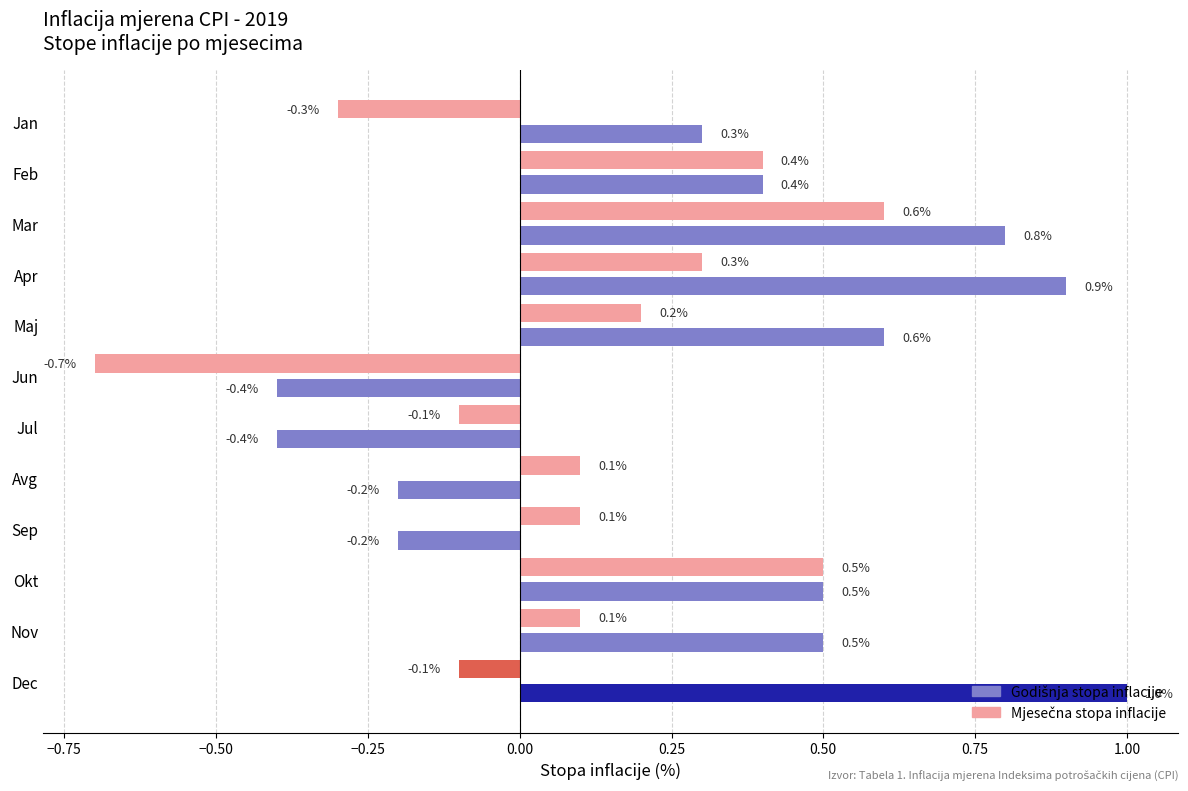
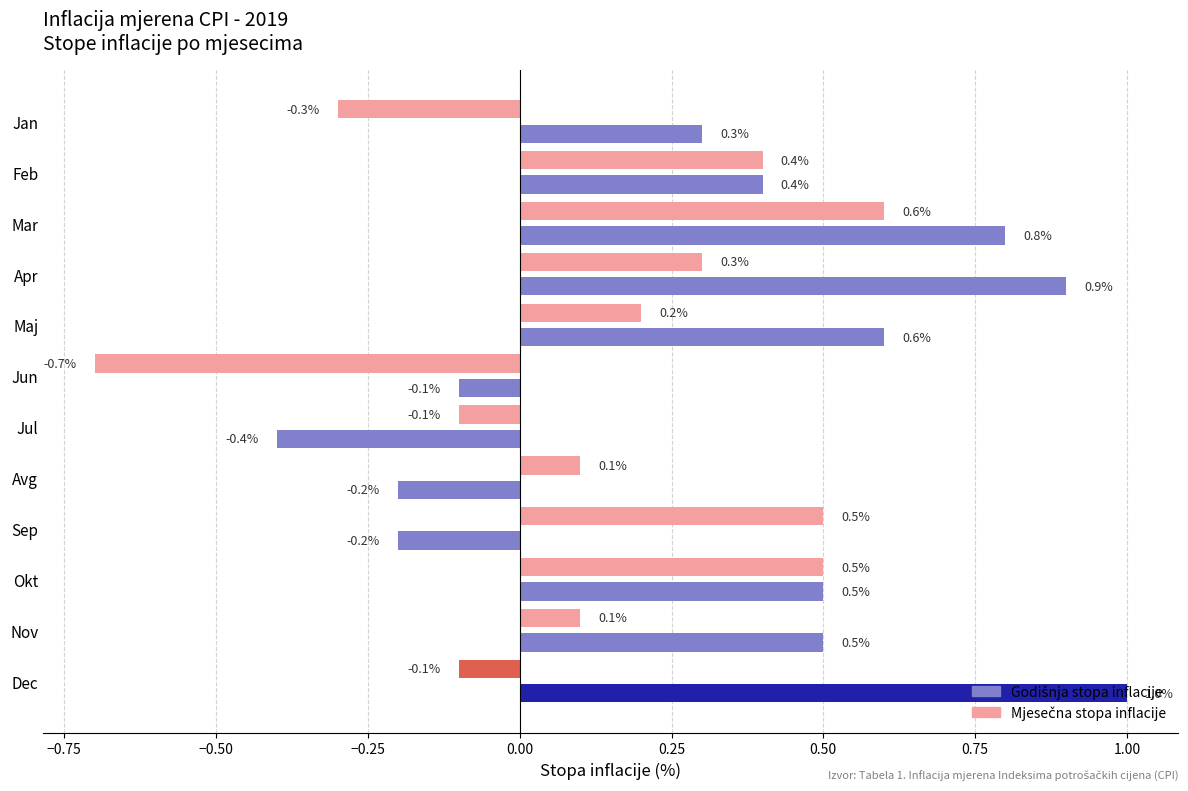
Godišnja stopa inflacije, Jun: -0.4% -> -0.1%
Mjesečna stopa inflacije, Sep: 0.1% -> 0.5%
